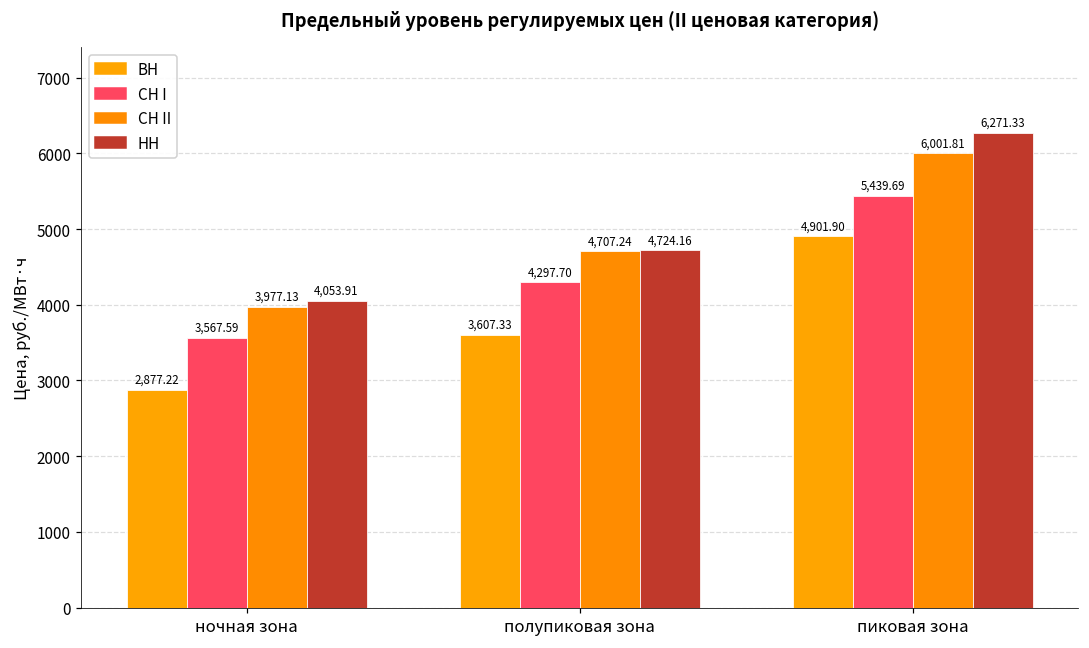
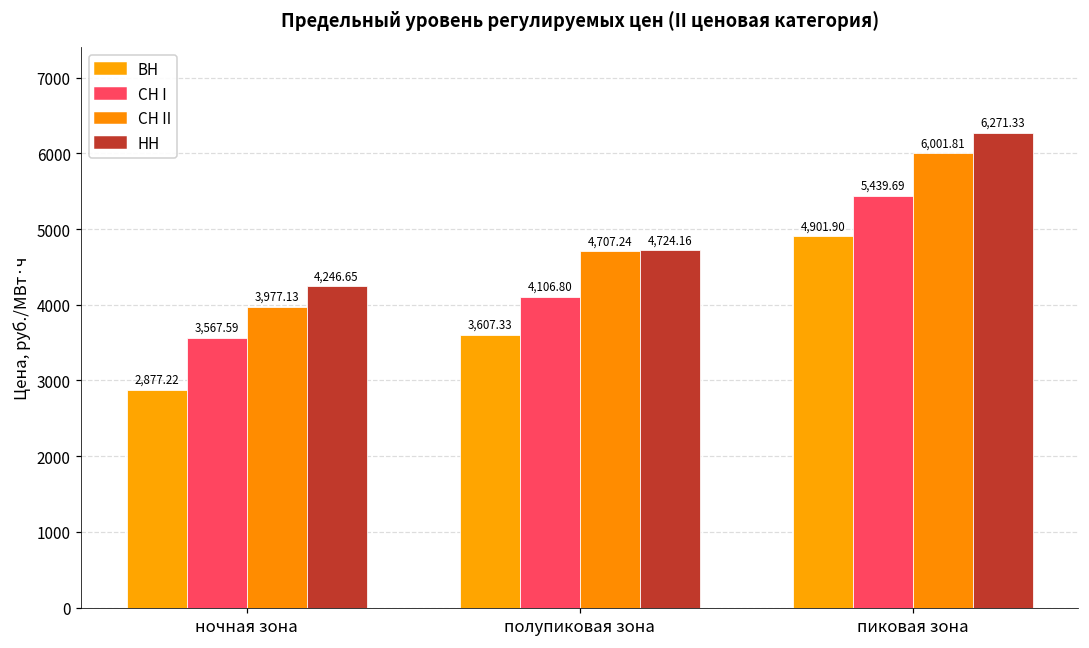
НН, ночная зона: 4,053.91 -> 4,246.65
СН I, полупиковая зона: 4,297.70 -> 4,106.80
